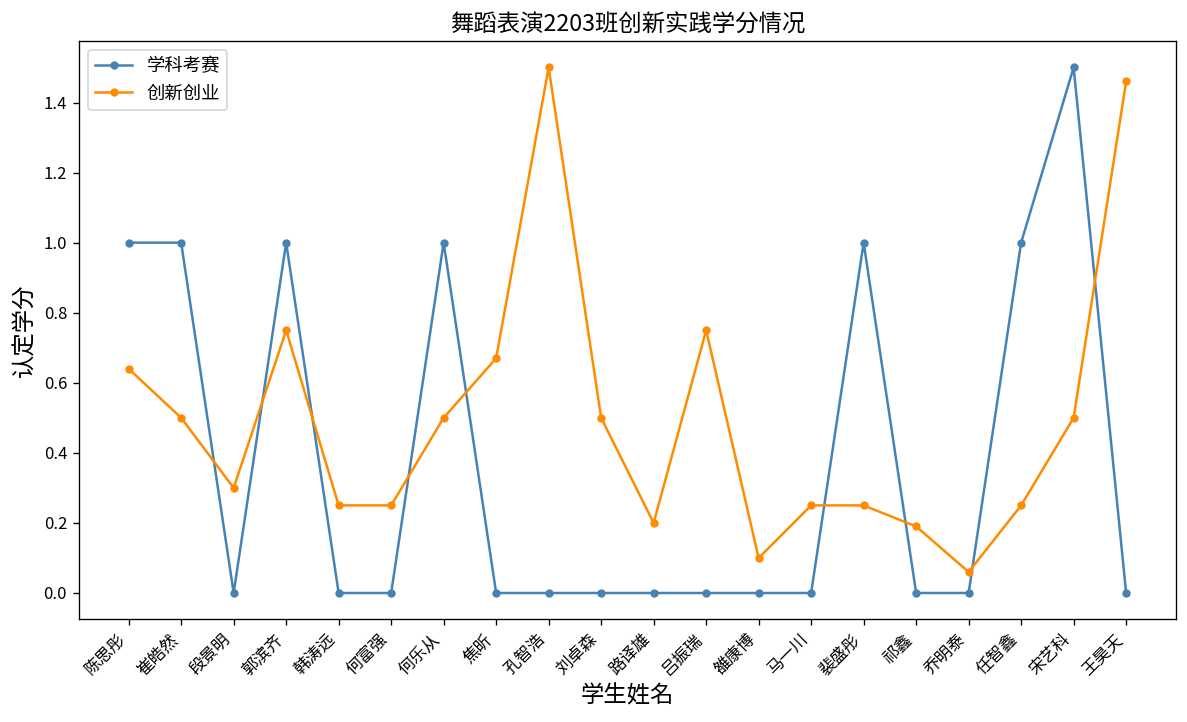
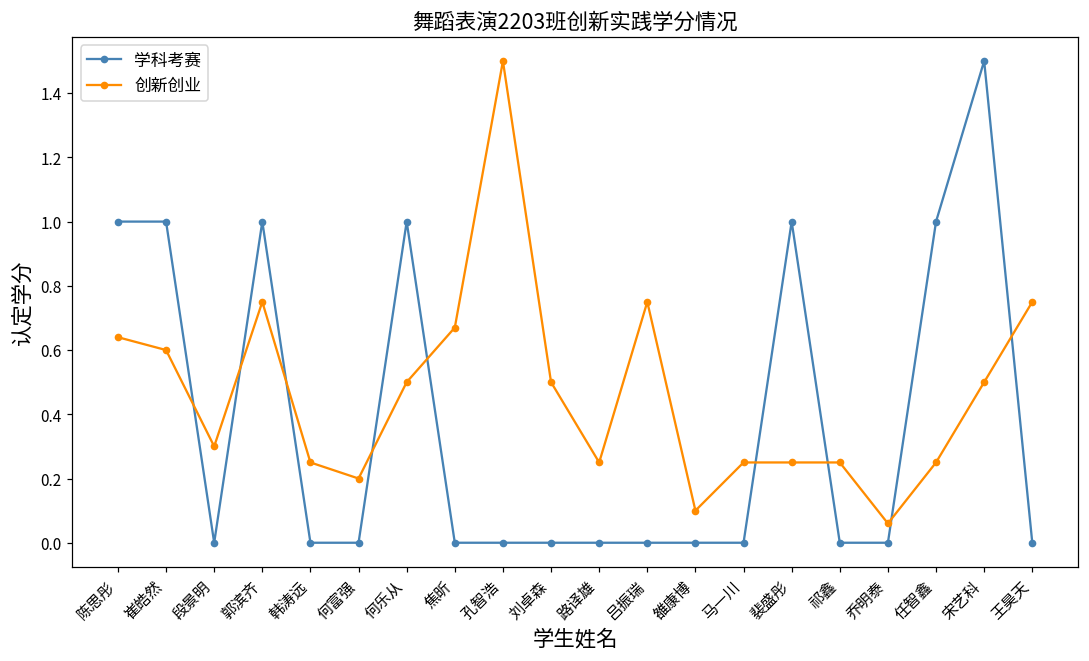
创新创业, 崔皓然: 0.5 -> 0.6
创新创业, 何富强: 0.25 -> 0.20
创新创业, 路译雄: 0.20 -> 0.25
创新创业, 祁鑫: 0.19 -> 0.25
创新创业, 王昊天: 1.46 -> 0.75
